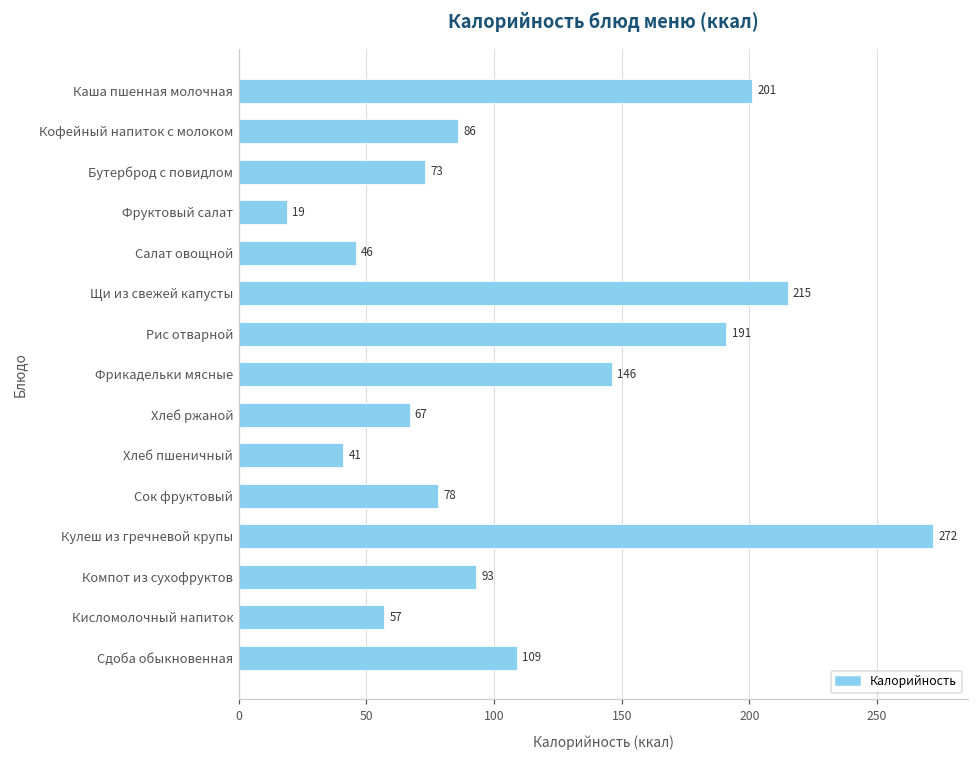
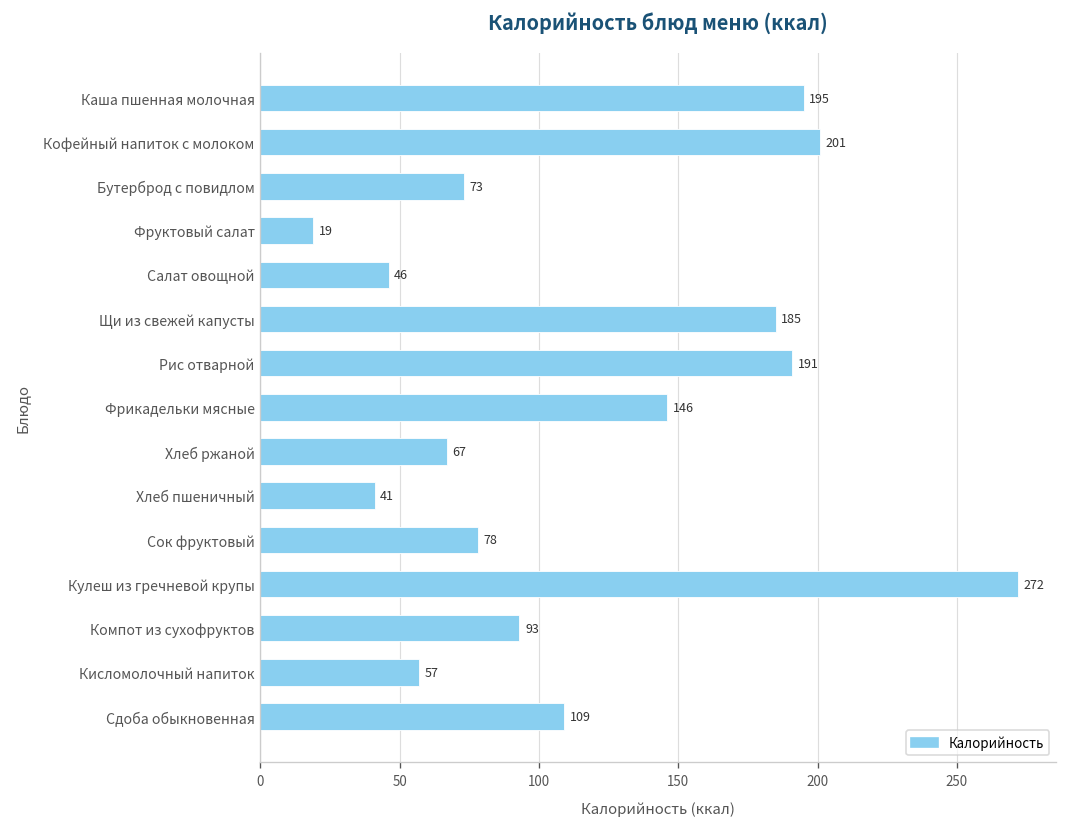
Каша пшенная молочная: 201 -> 195
Кофейный напиток с молоком: 86 -> 201
Щи из свежей капусты: 215 -> 185
